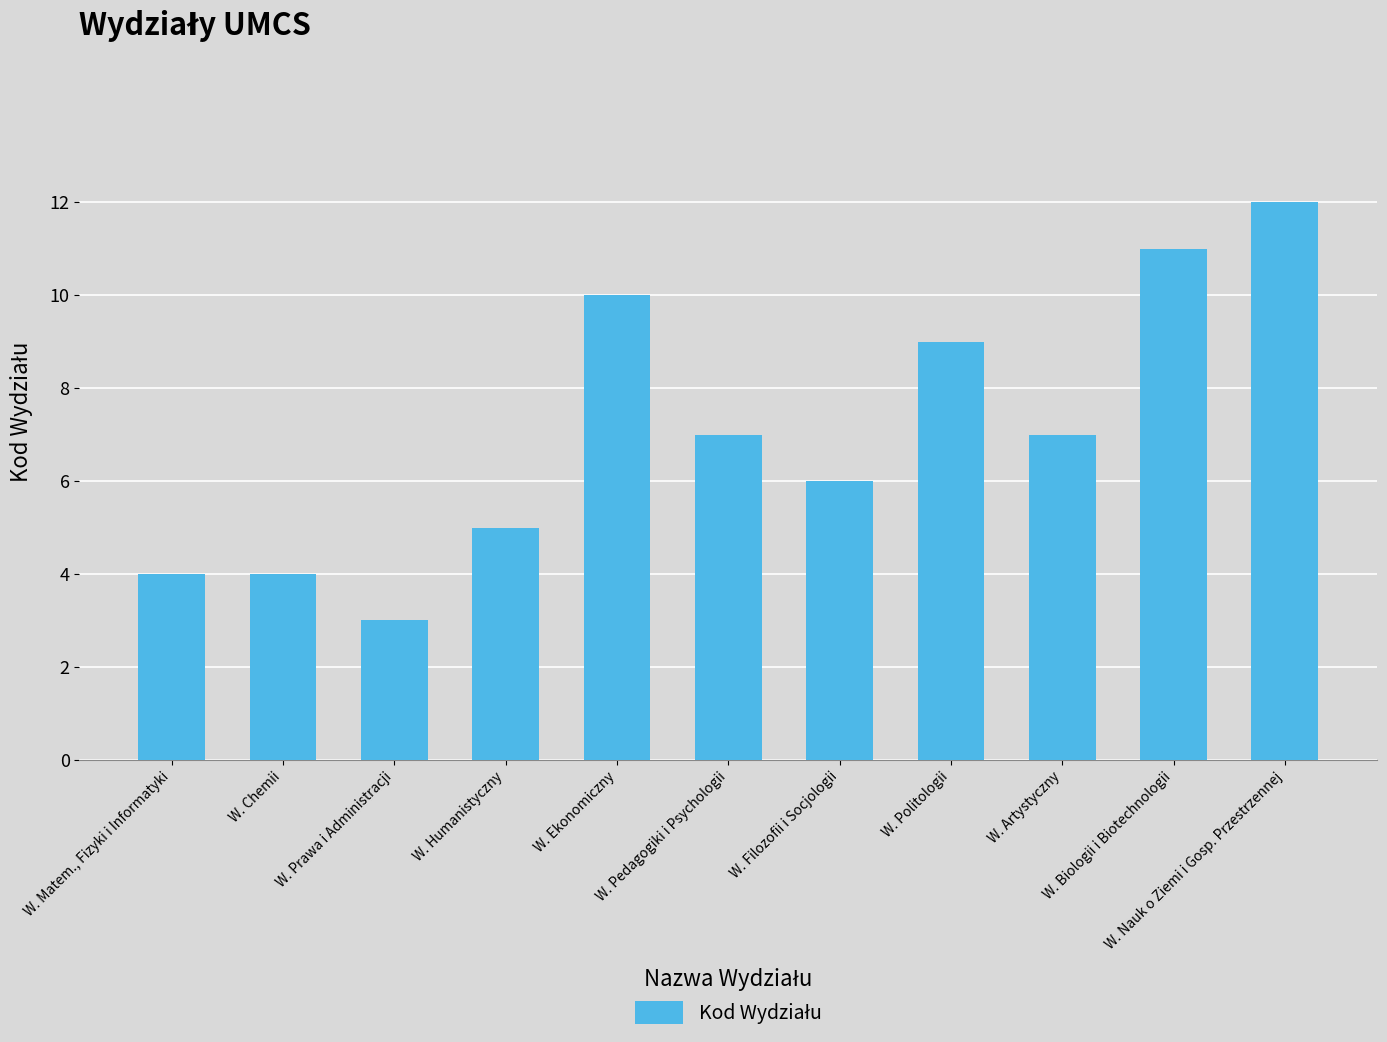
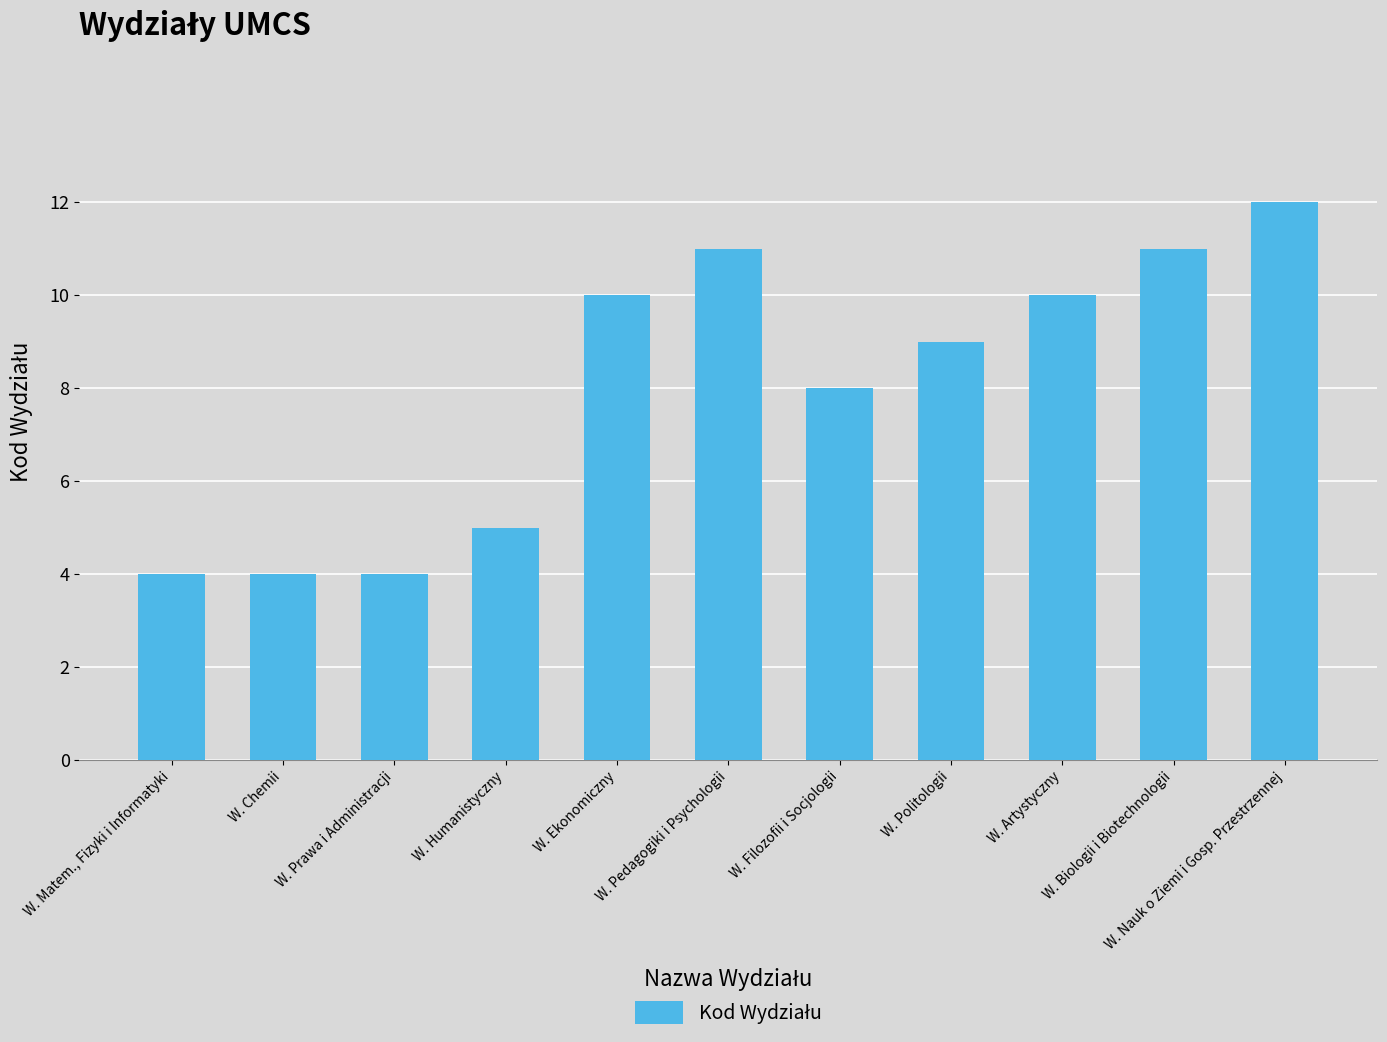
W. Prawa i Administracji: 3 -> 4
W. Pedagogiki i Psychologii: 7 -> 11
W. Filozofii i Socjologii: 6 -> 8
W. Artystyczny: 7 -> 10
